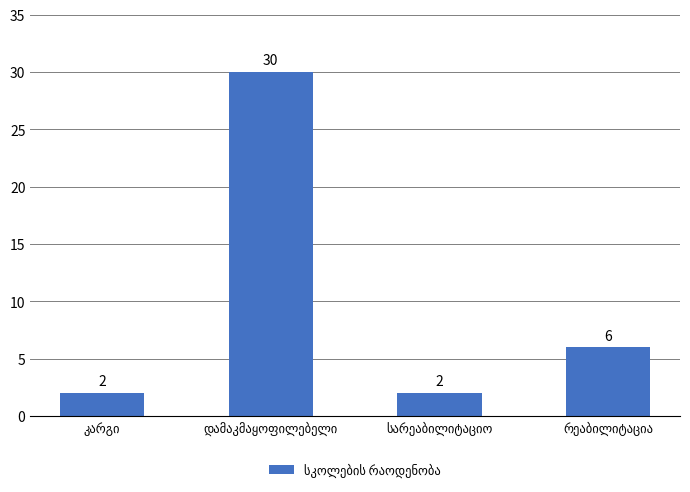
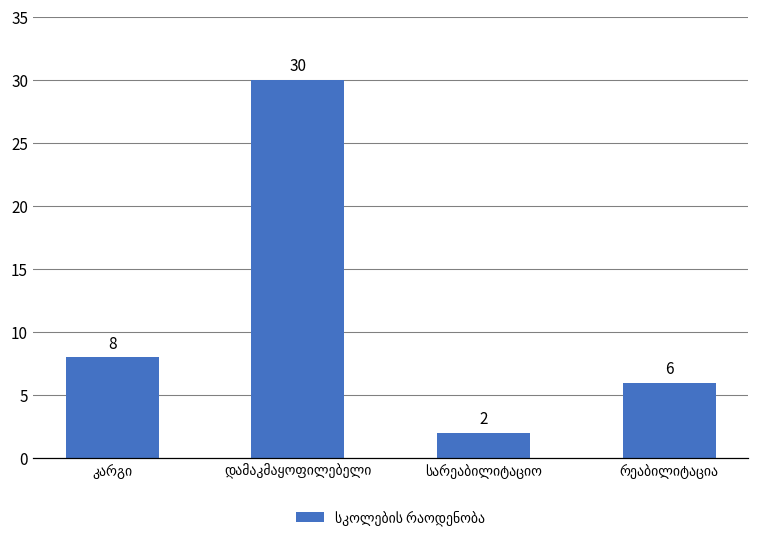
კარგი: 2 -> 8
